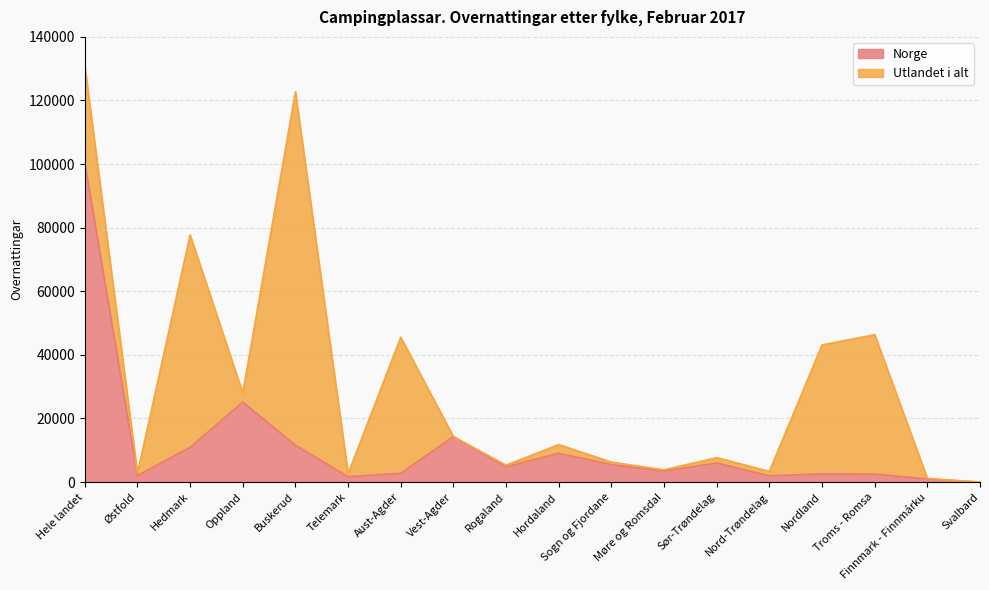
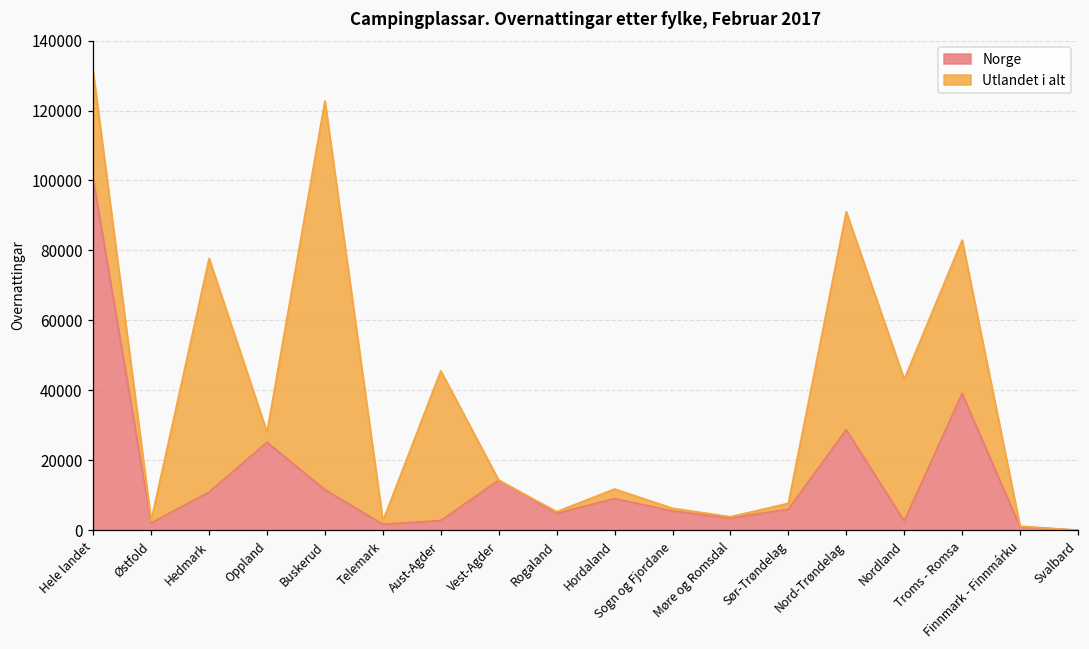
Norge, Nord-Trøndelag: 2000 -> 29000
Utlandet i alt, Nord-Trøndelag: 1000 -> 62000
Norge, Troms - Romsa: 2000 -> 39000
